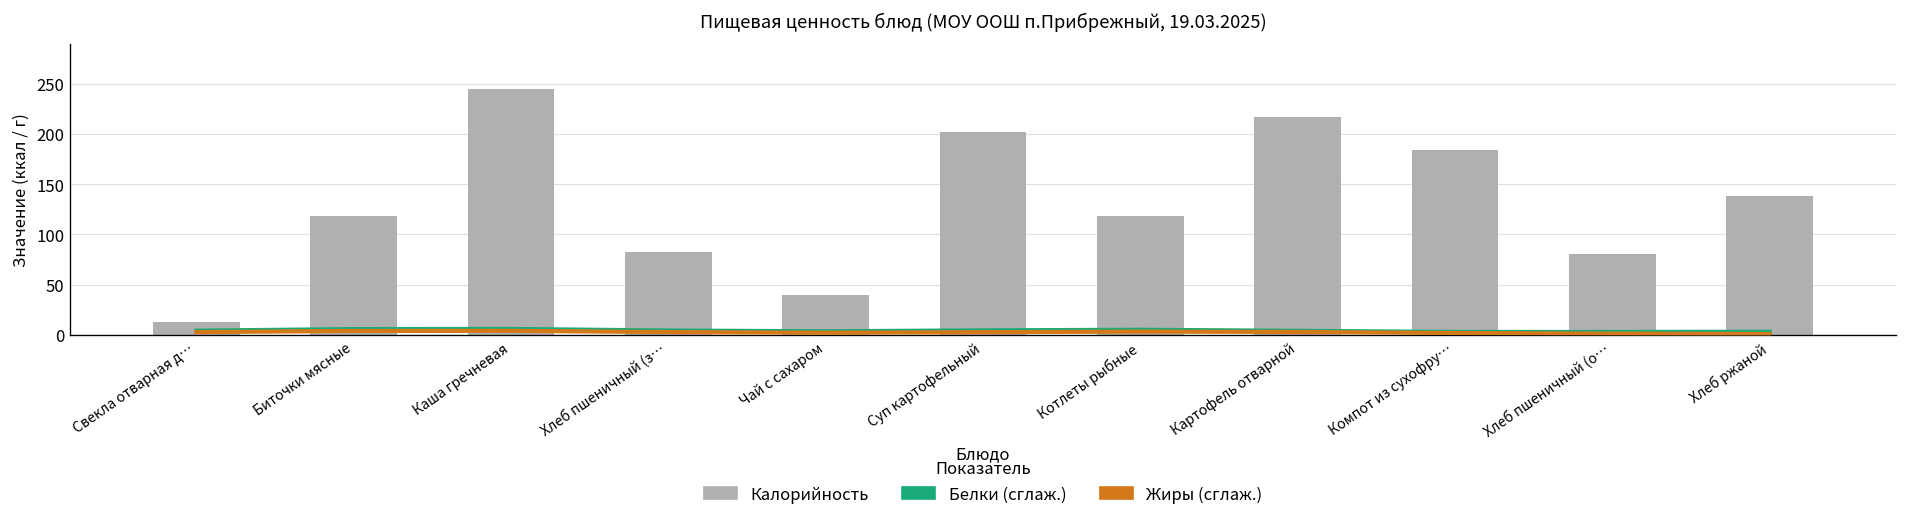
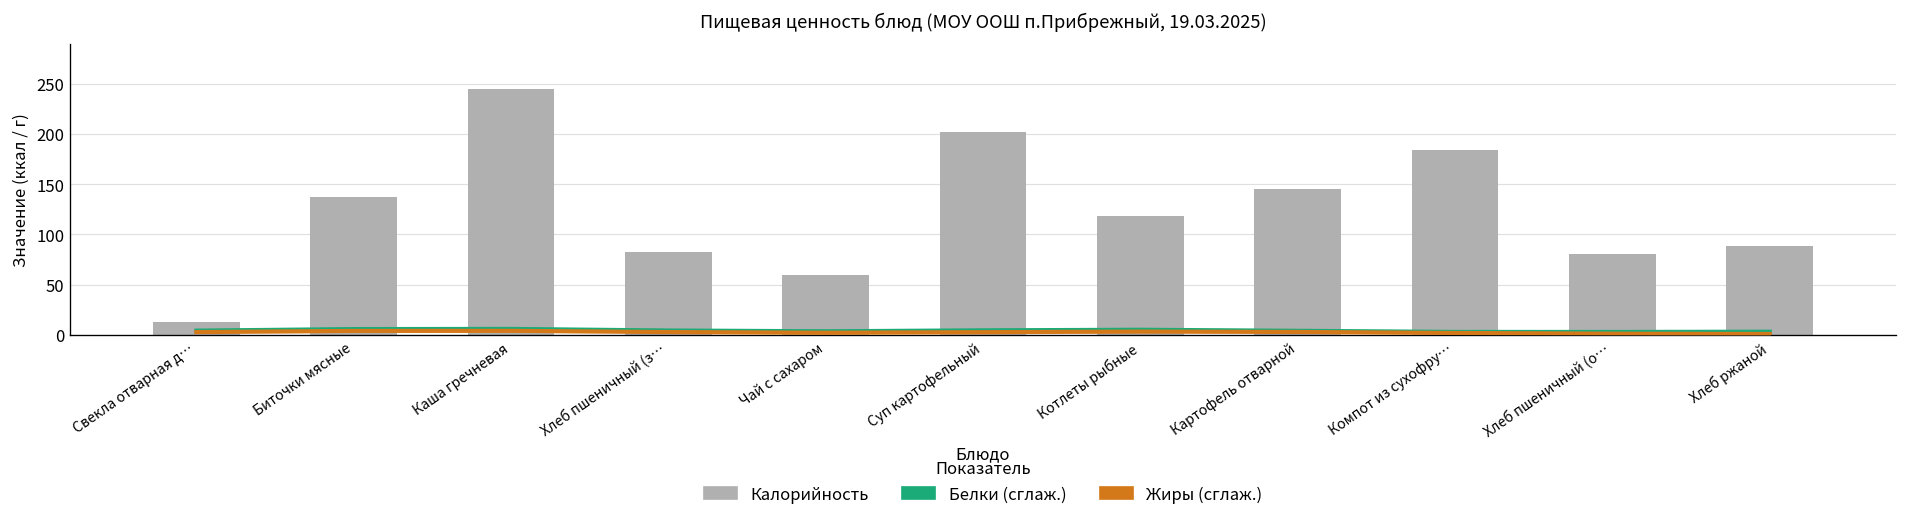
Калорийность, Биточки мясные: 120 -> 140
Калорийность, Чай с сахаром: 40 -> 60
Калорийность, Картофель отварной: 220 -> 150
Калорийность, Хлеб ржаной: 140 -> 90
